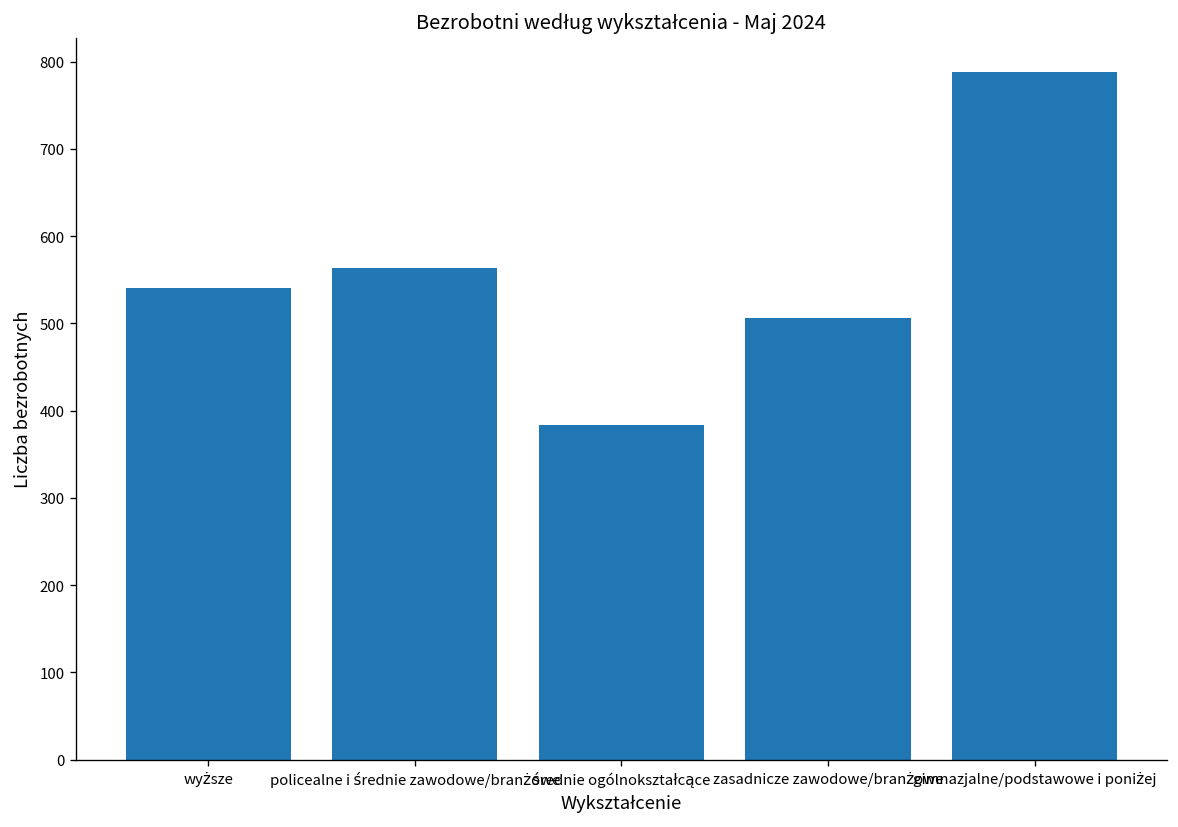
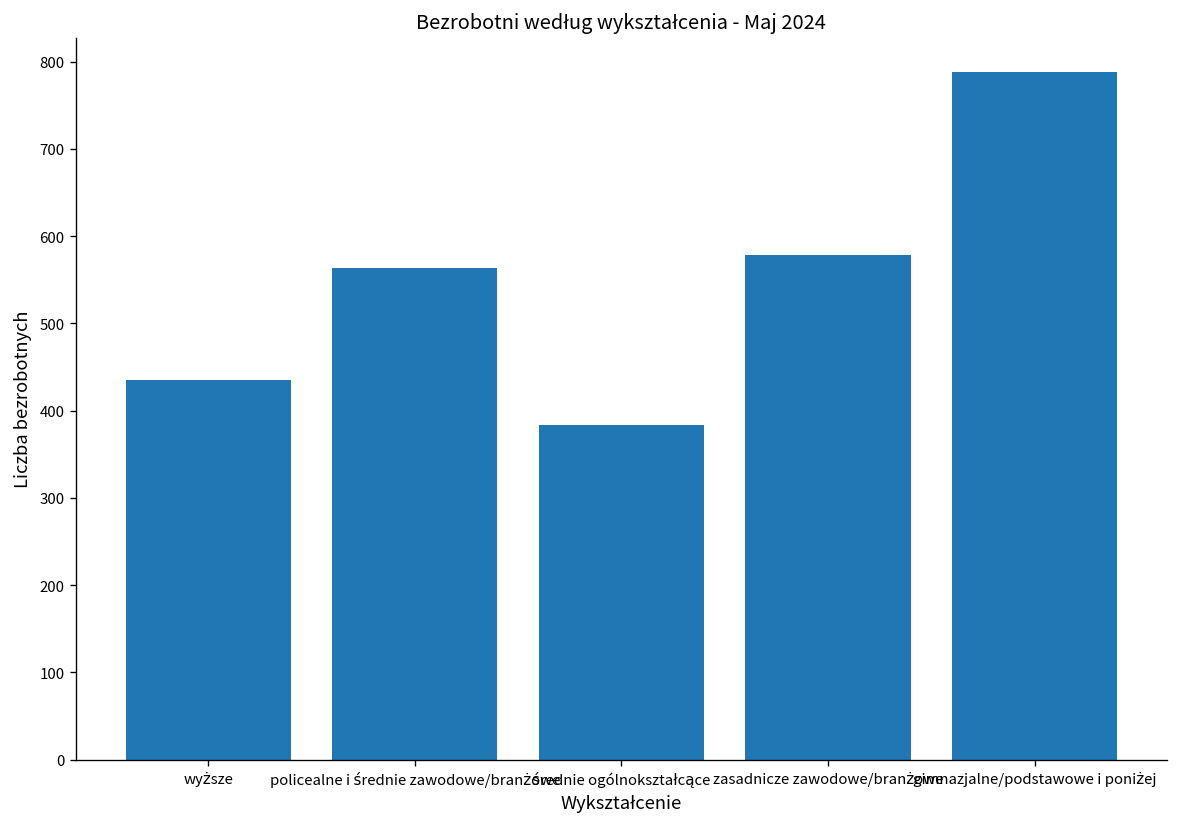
wyższe: 540 -> 440
zasadnicze zawodowe/branżowe: 510 -> 580
